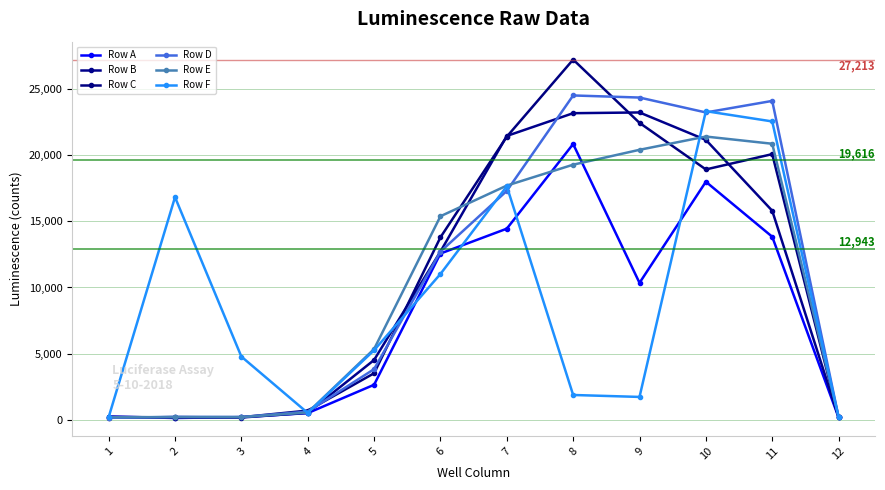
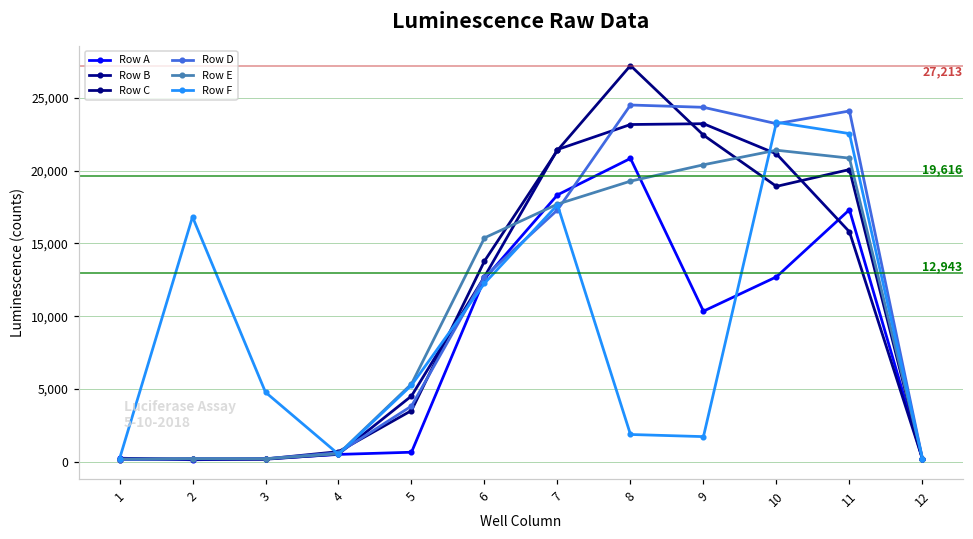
Row A, 5: 2,700 -> 700
Row F, 6: 11,000 -> 12,300
Row A, 7: 14,400 -> 18,300
Row A, 10: 18,000 -> 12,700
Row A, 11: 13,800 -> 17,300
